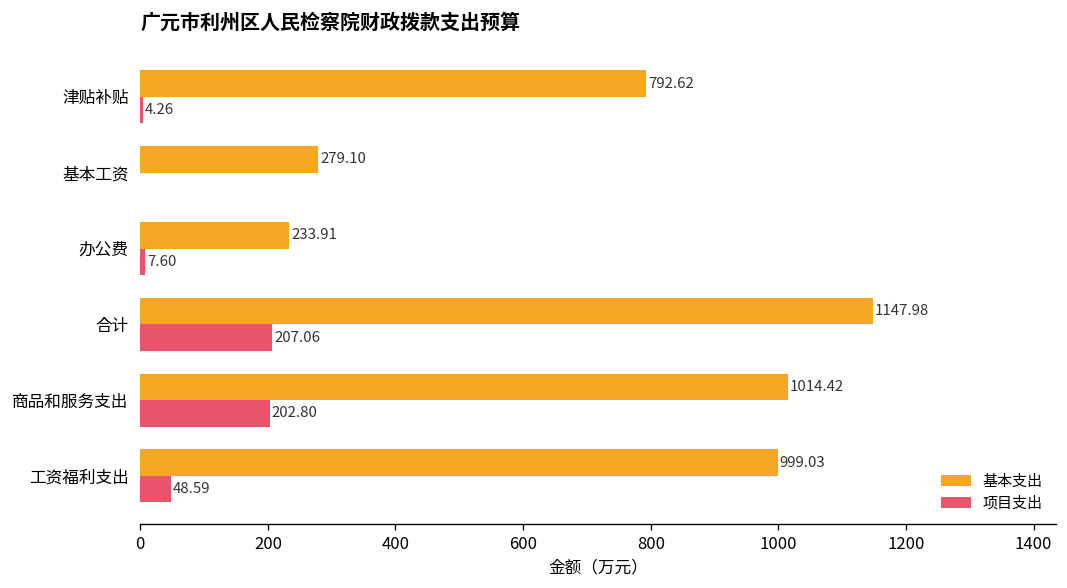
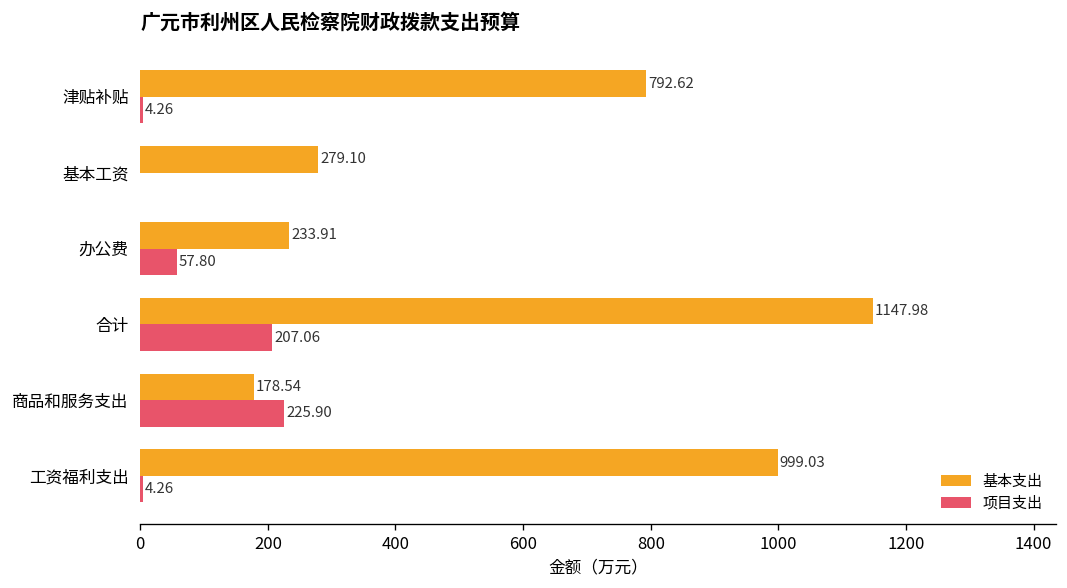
项目支出, 办公费: 7.60 -> 57.80
基本支出, 商品和服务支出: 1014.42 -> 178.54
项目支出, 商品和服务支出: 202.80 -> 225.90
项目支出, 工资福利支出: 48.59 -> 4.26
